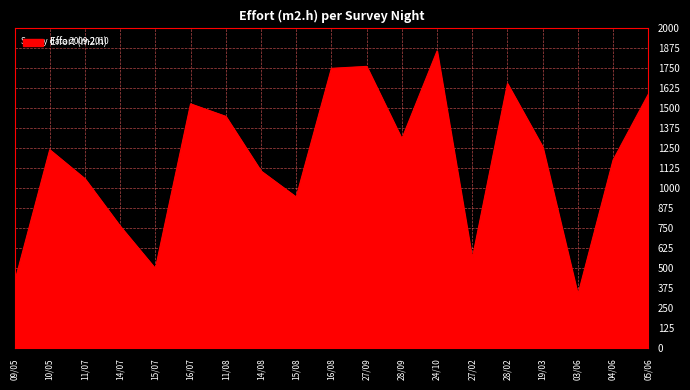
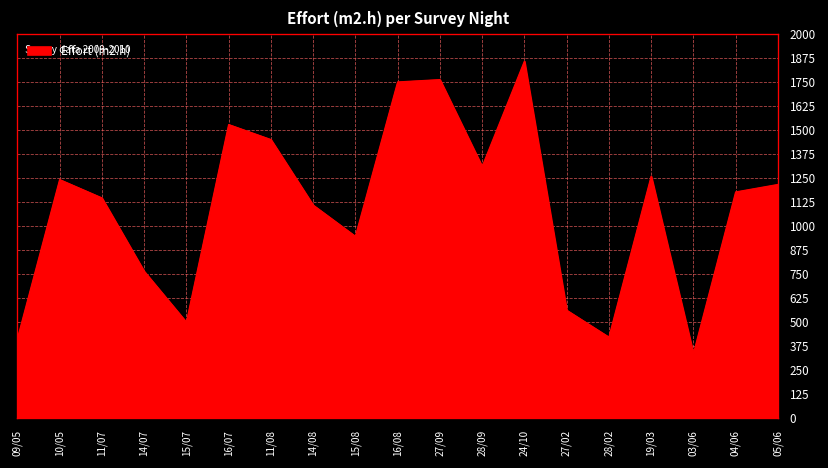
11/07: 1060 -> 1150
28/02: 1660 -> 420
05/06: 1590 -> 1220
